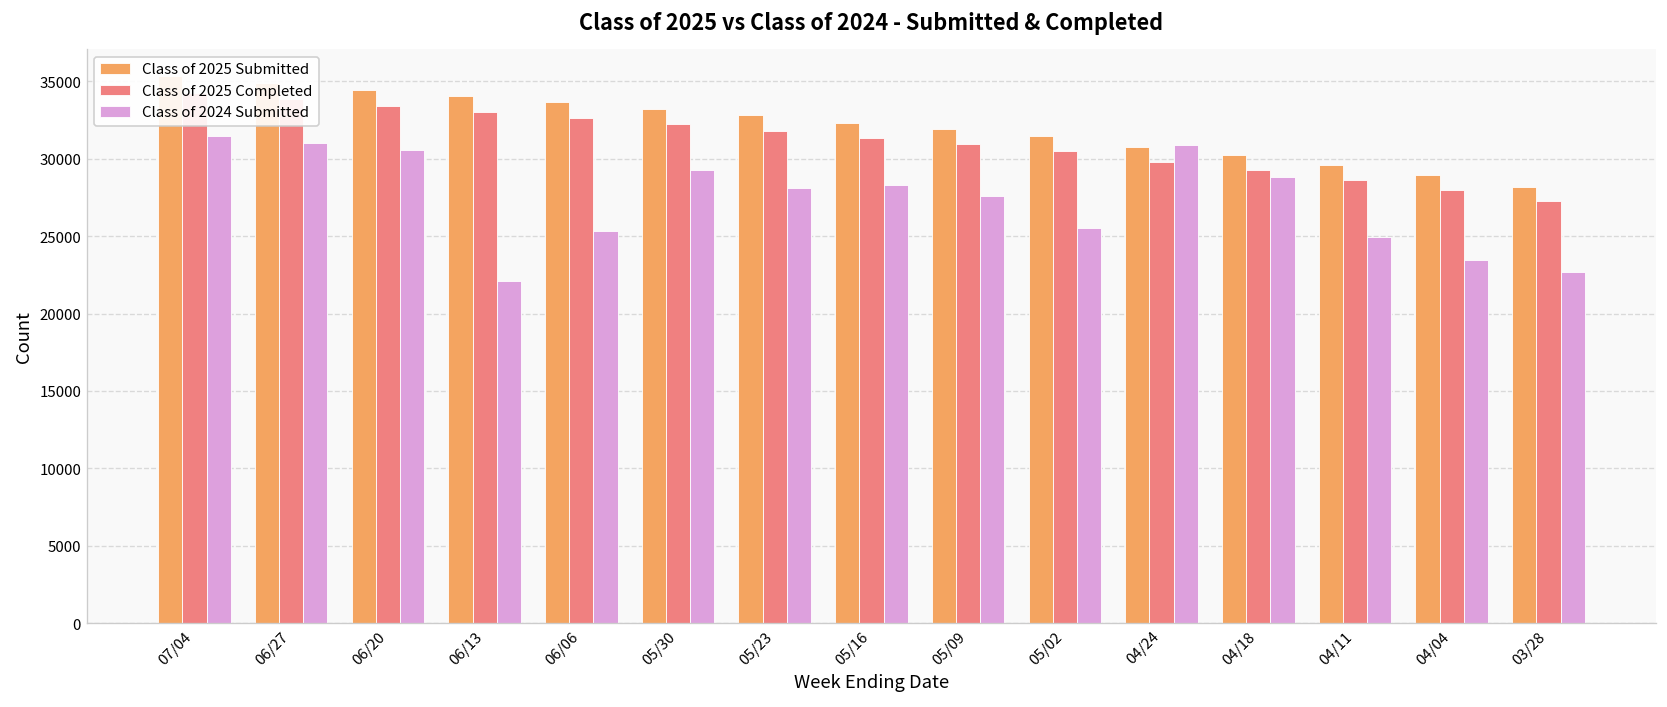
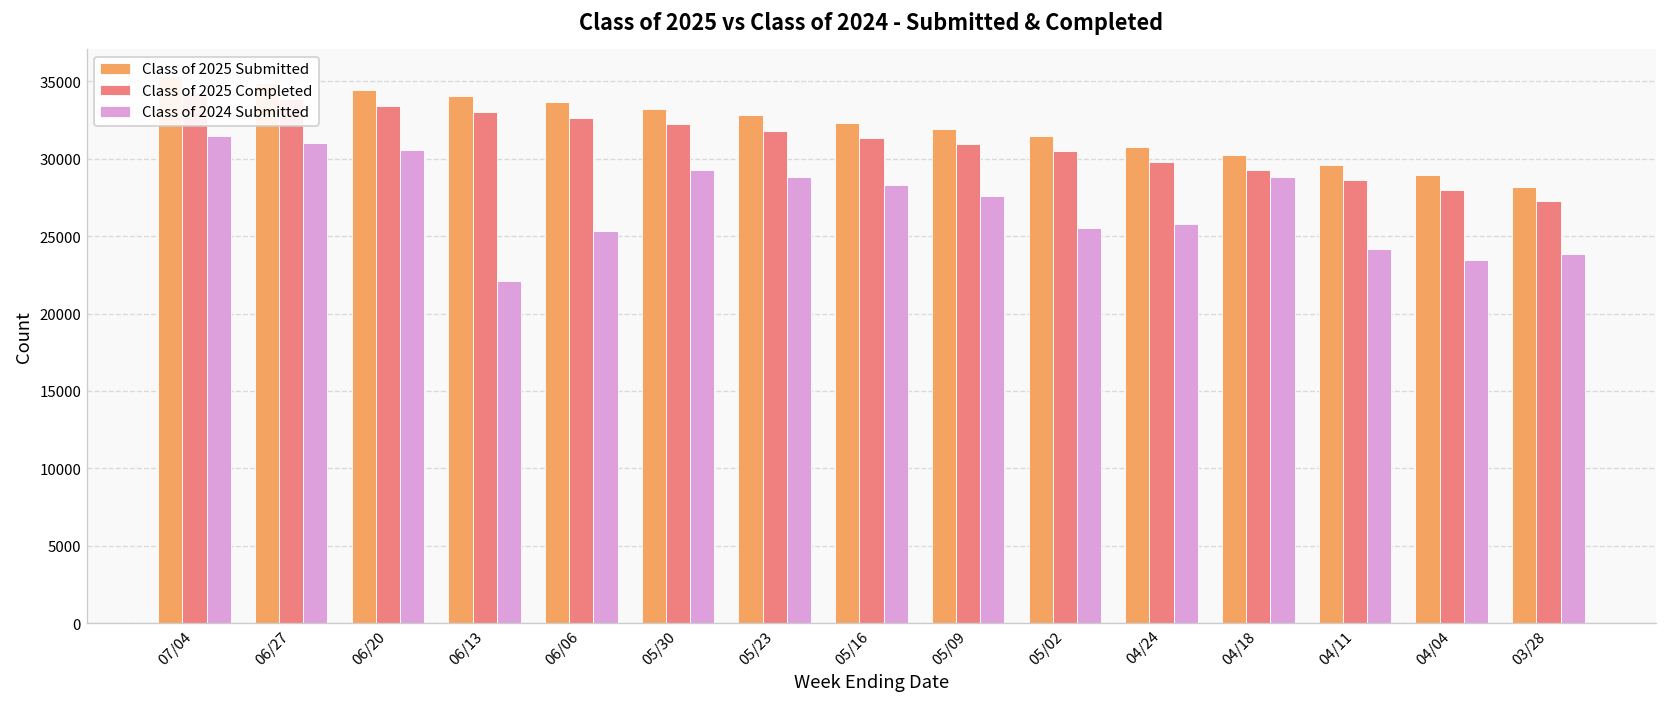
Class of 2024 Submitted, 05/23: 28100 -> 28900
Class of 2024 Submitted, 04/24: 30900 -> 25800
Class of 2024 Submitted, 04/11: 24900 -> 24100
Class of 2024 Submitted, 03/28: 22700 -> 23800
